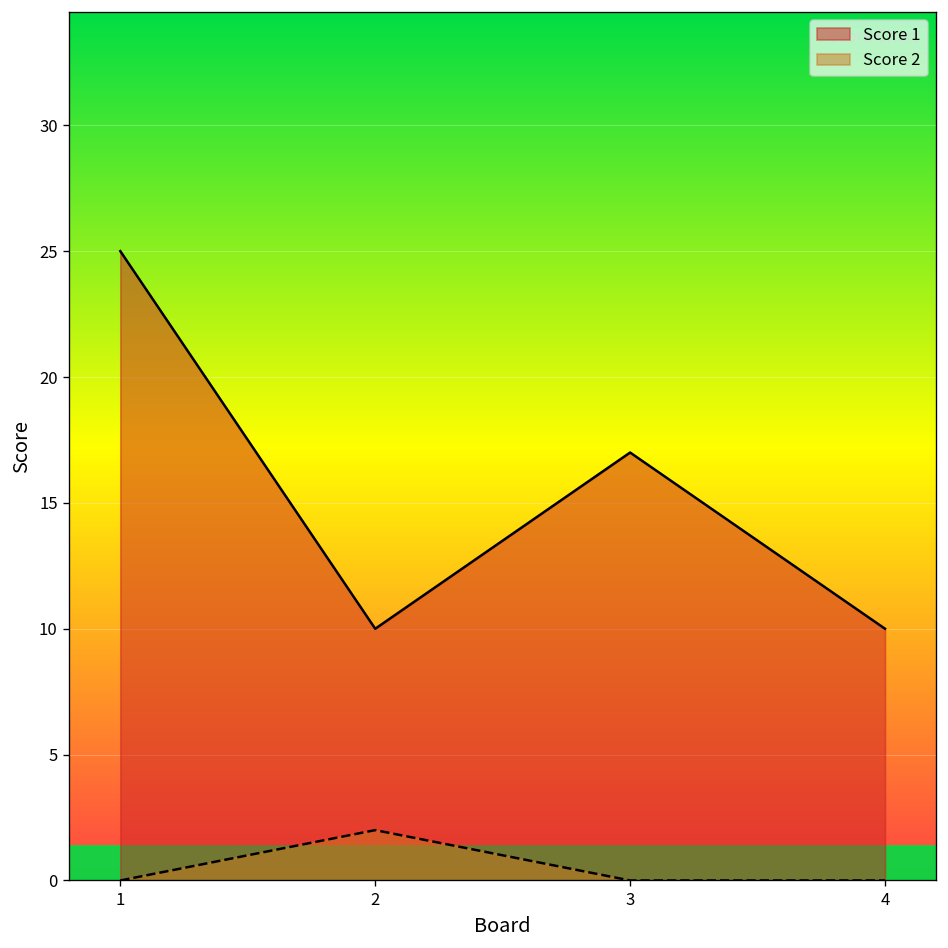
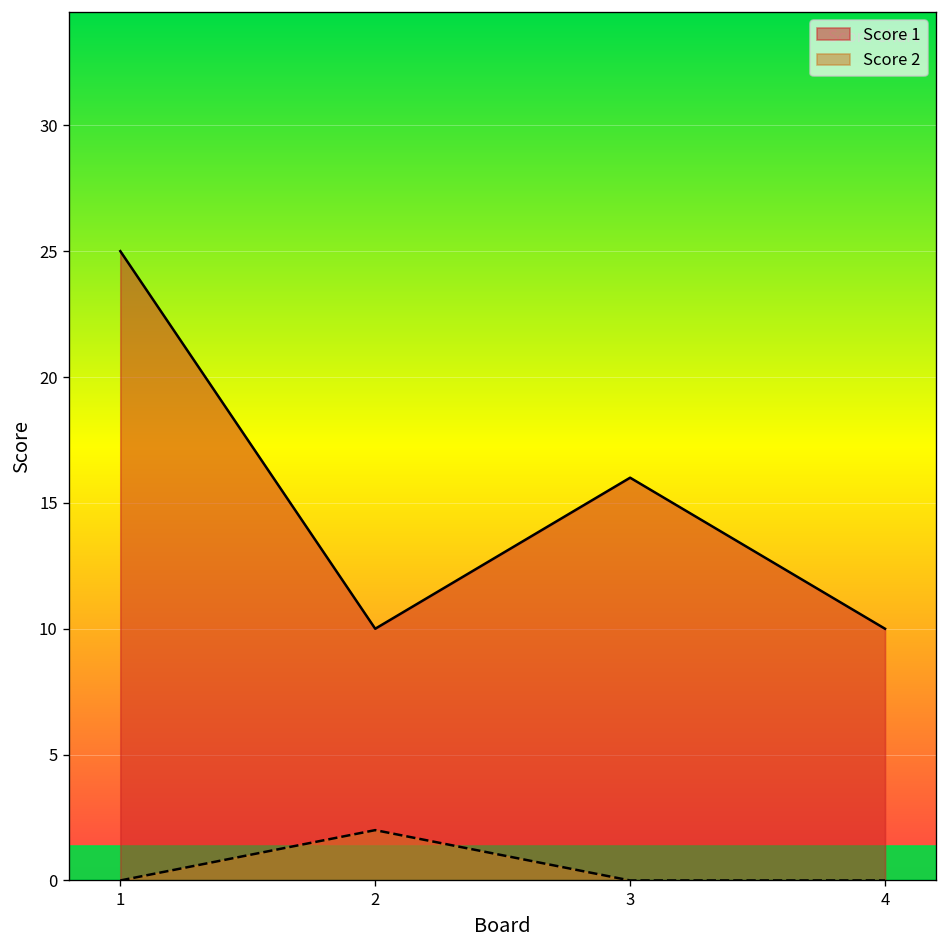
Score 1, 3: 17 -> 16
